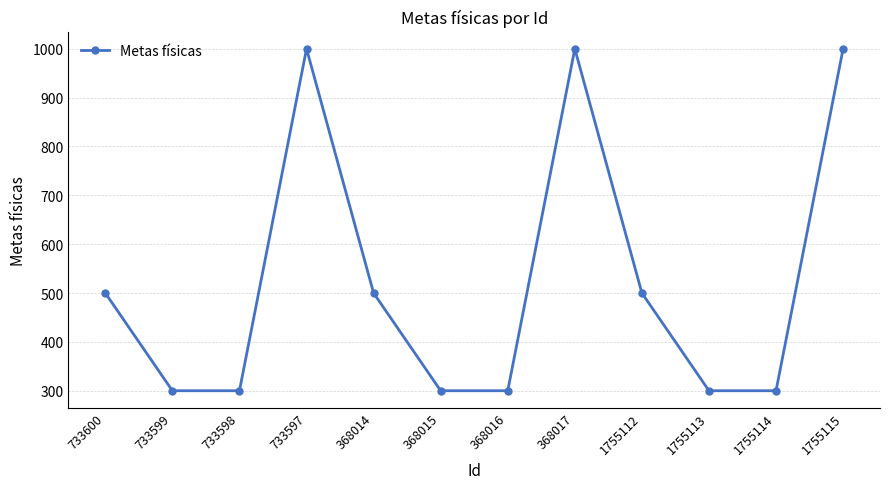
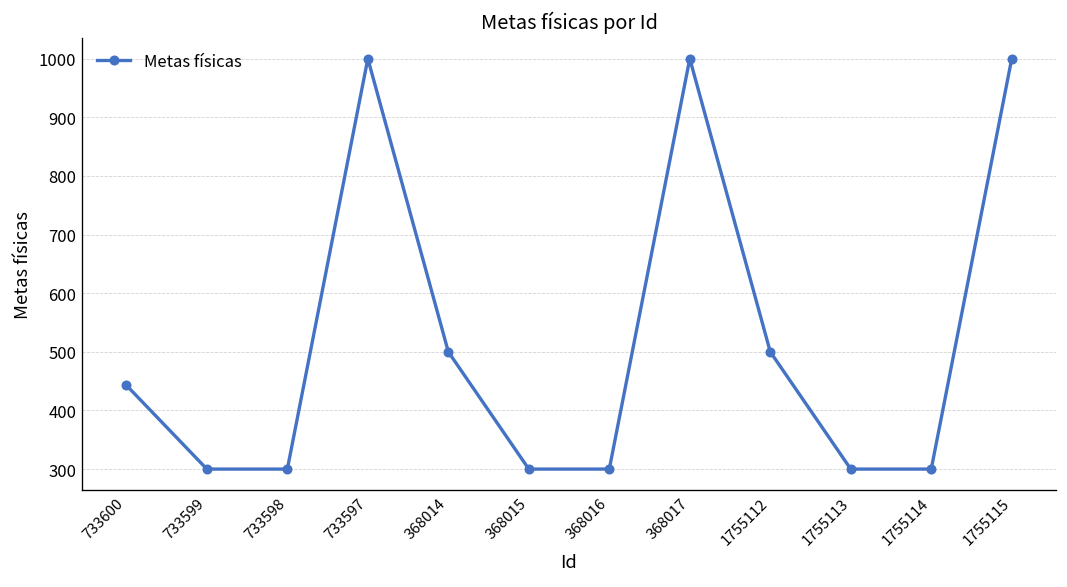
733600: 500 -> 440
